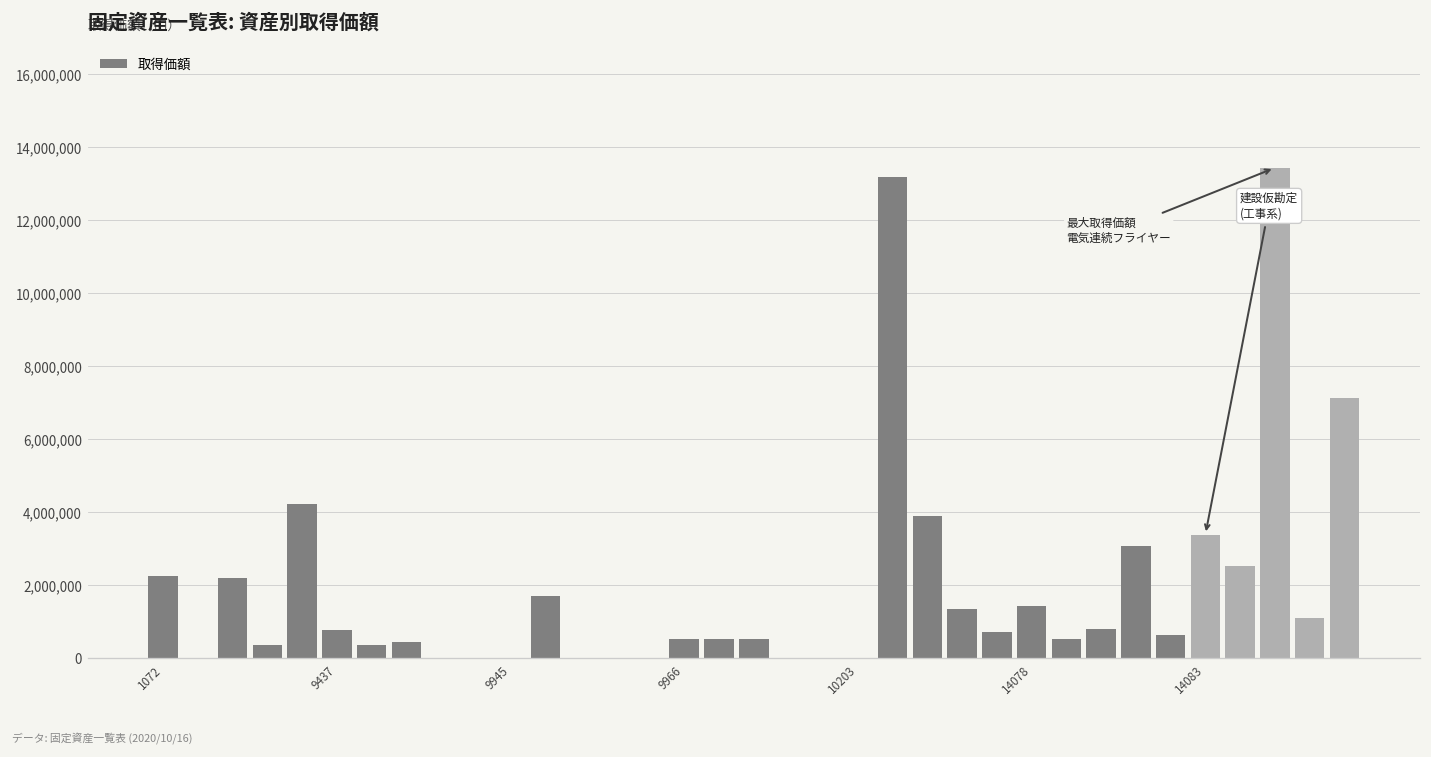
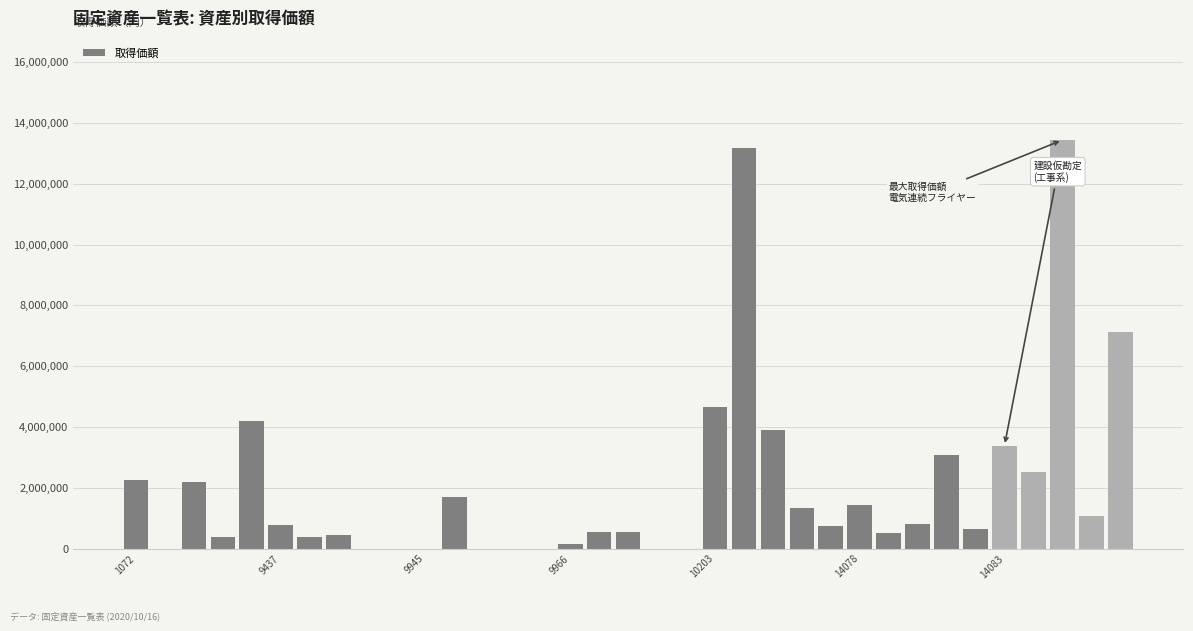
9966: 500,000 -> 100,000
10203: 0 -> 4,700,000
